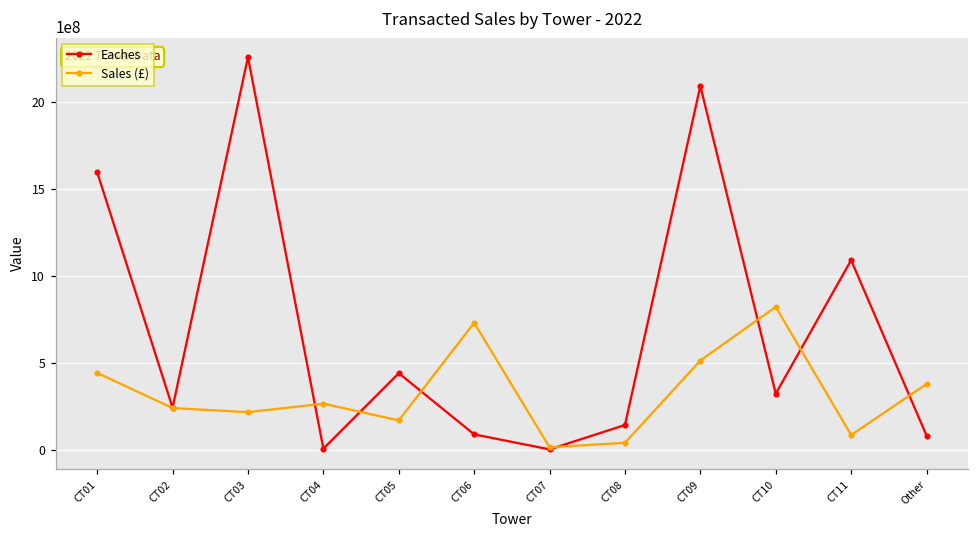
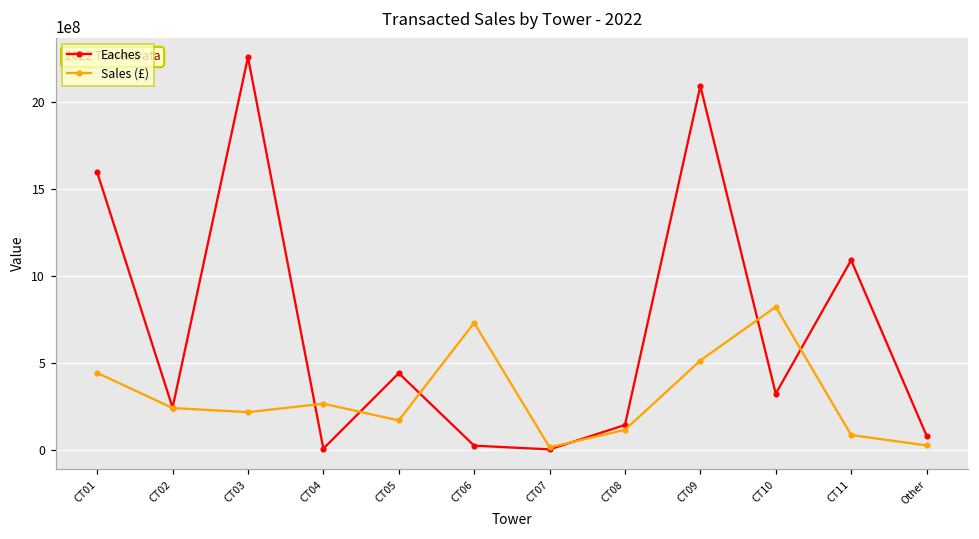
Eaches, CT06: 90000000 -> 20000000
Sales (£), CT08: 40000000 -> 110000000
Sales (£), Other: 380000000 -> 20000000
